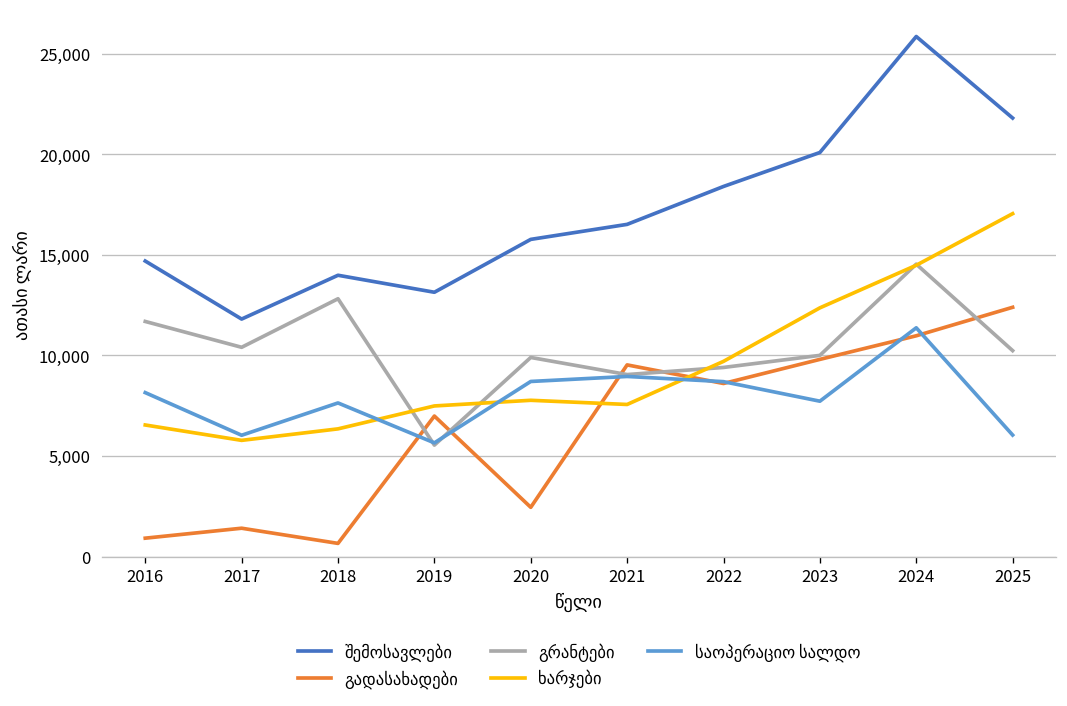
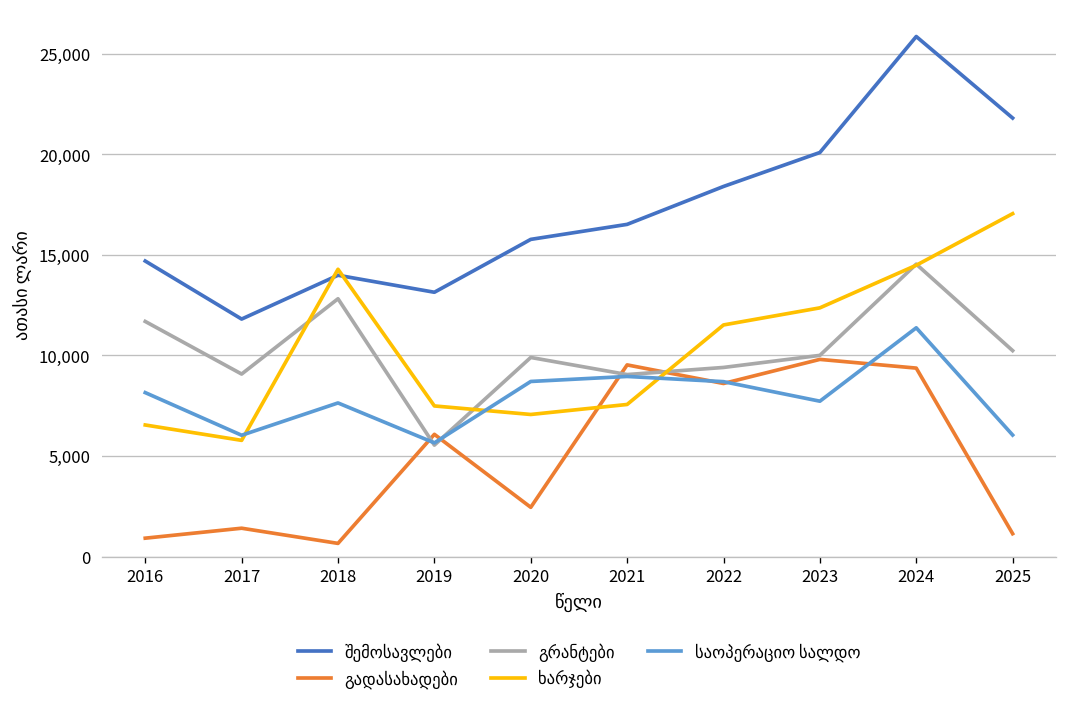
გრანტები, 2017: 10,400 -> 9,100
ხარჯები, 2018: 6,400 -> 14,300
გადასახადები, 2019: 7,000 -> 6,100
ხარჯები, 2020: 7,800 -> 7,100
ხარჯები, 2022: 9,700 -> 11,500
გადასახადები, 2024: 11,000 -> 9,400
გადასახადები, 2025: 12,400 -> 1,100
